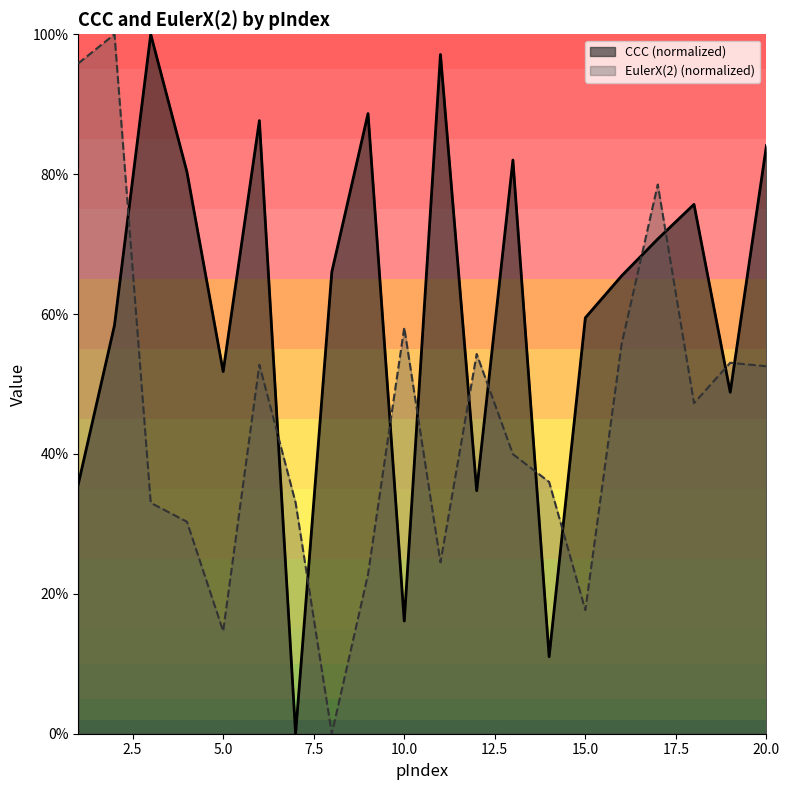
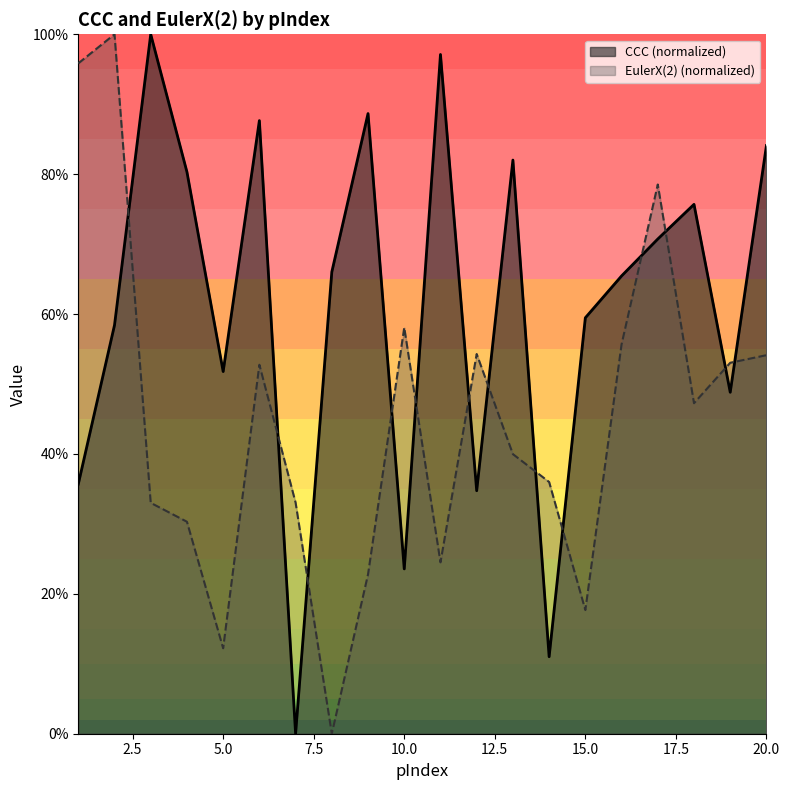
EulerX(2) (normalized), 5.0: 15% -> 12%
CCC (normalized), 10.0: 16% -> 24%
EulerX(2) (normalized), 20.0: 53% -> 54%
